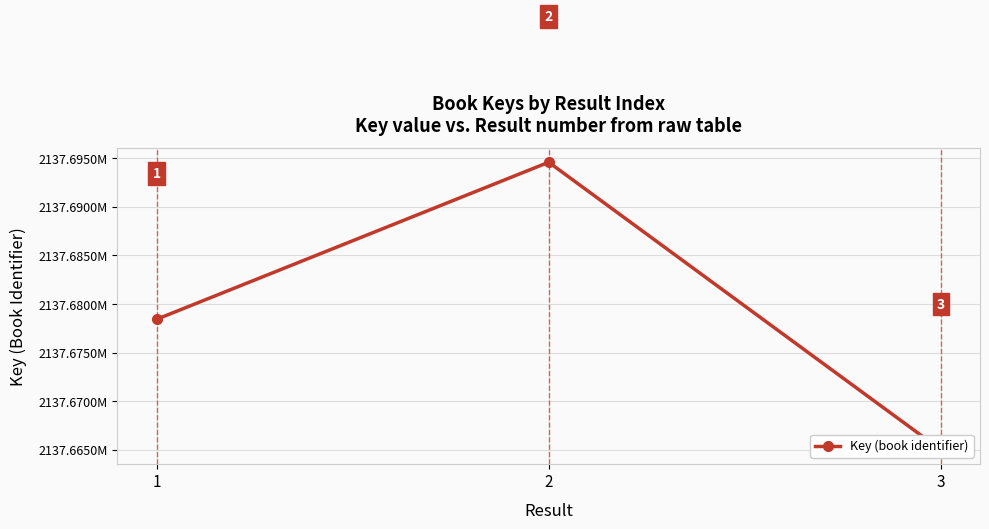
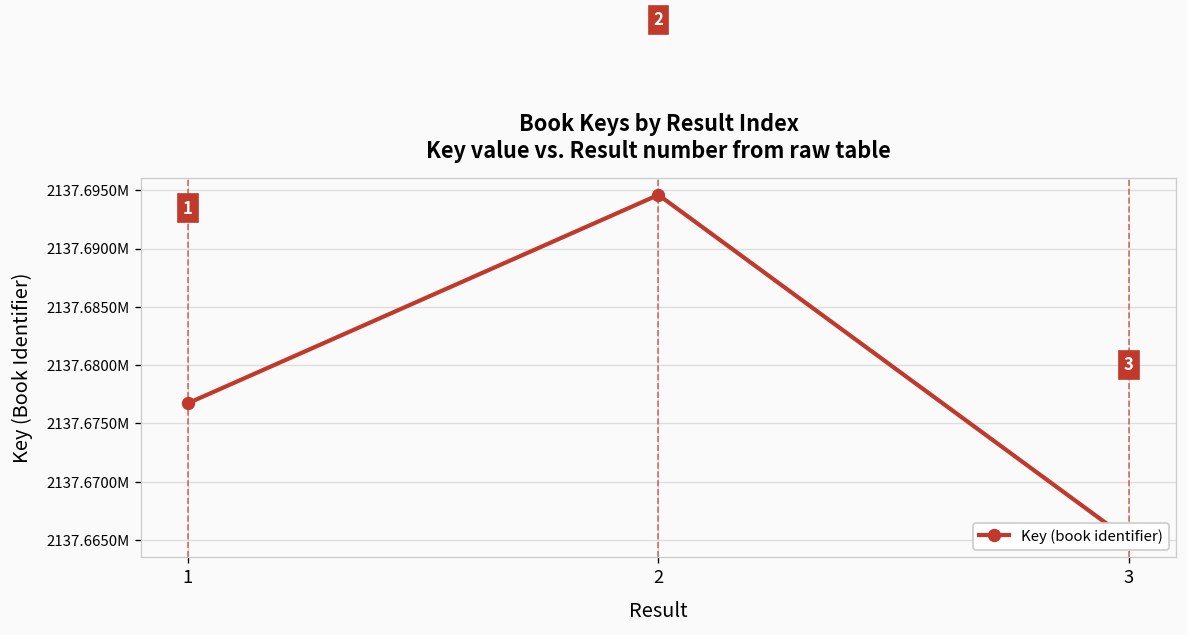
1: 2137678000 -> 2137677000
